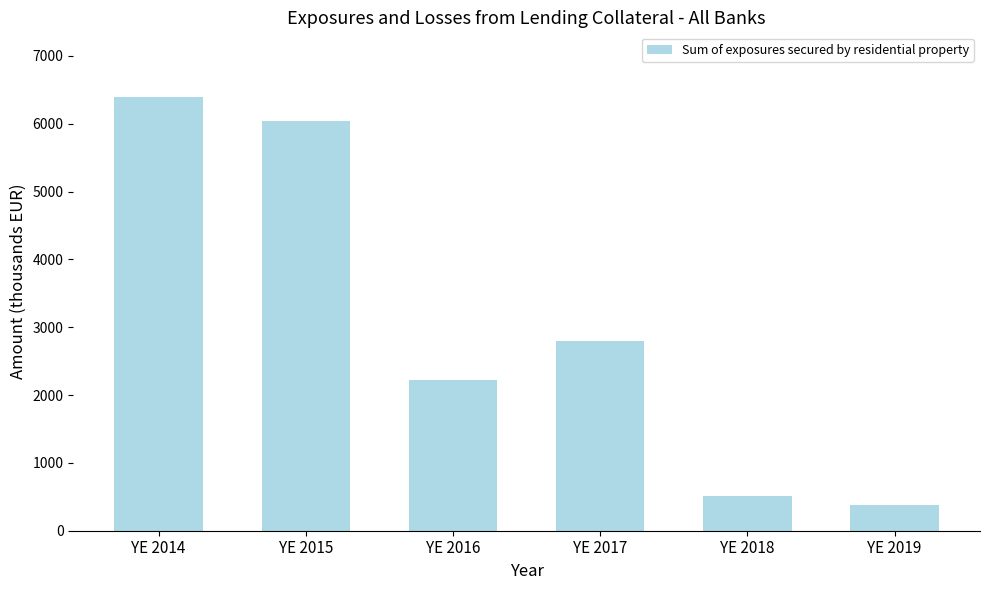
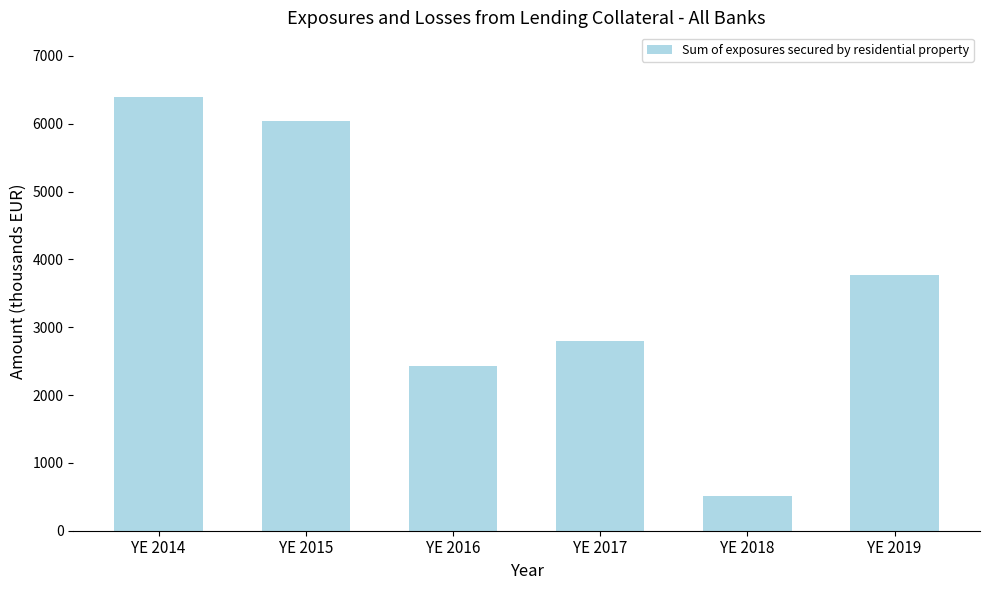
YE 2016: 2200 -> 2400
YE 2019: 400 -> 3800
